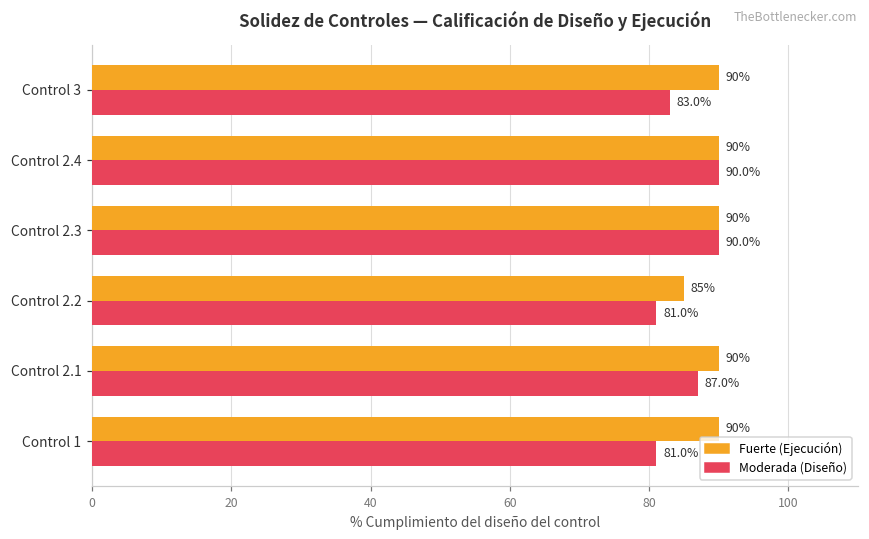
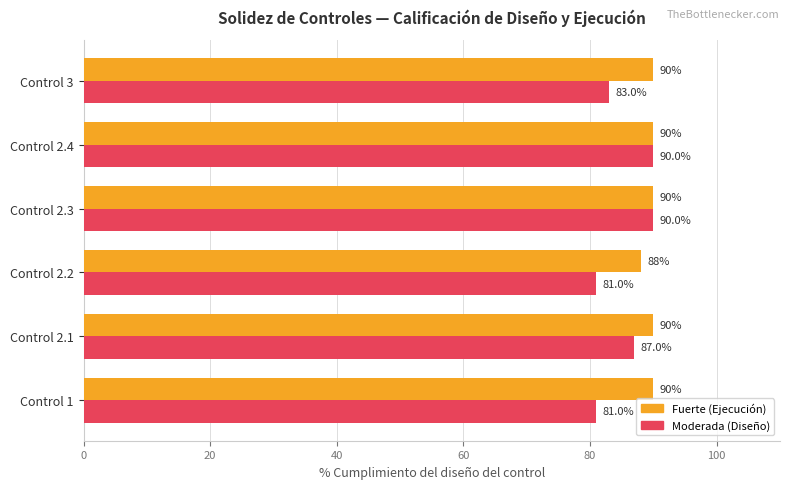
Fuerte (Ejecución), Control 2.2: 85% -> 88%
